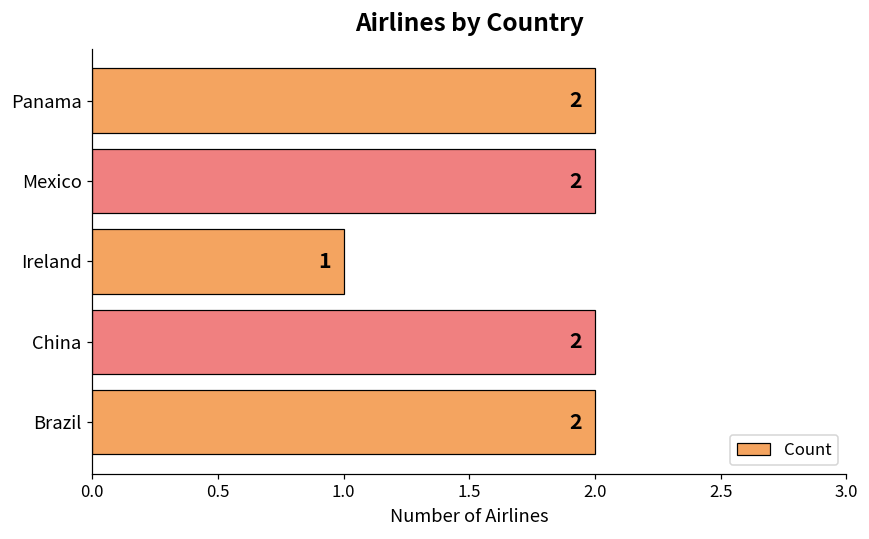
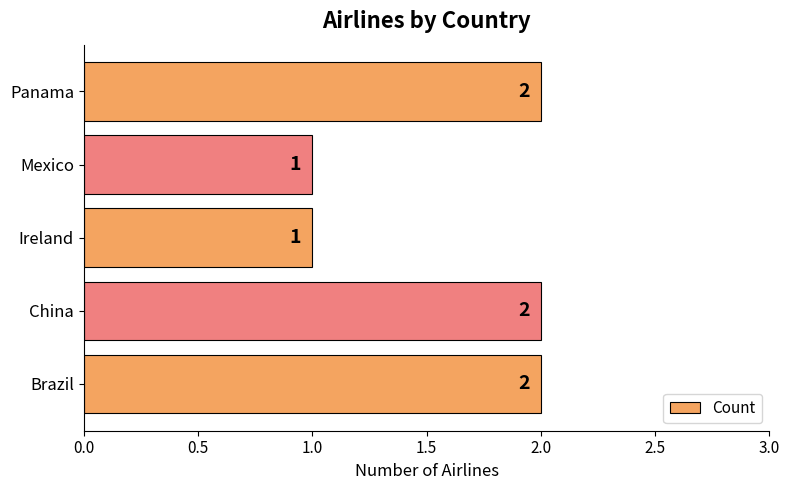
Mexico: 2 -> 1
